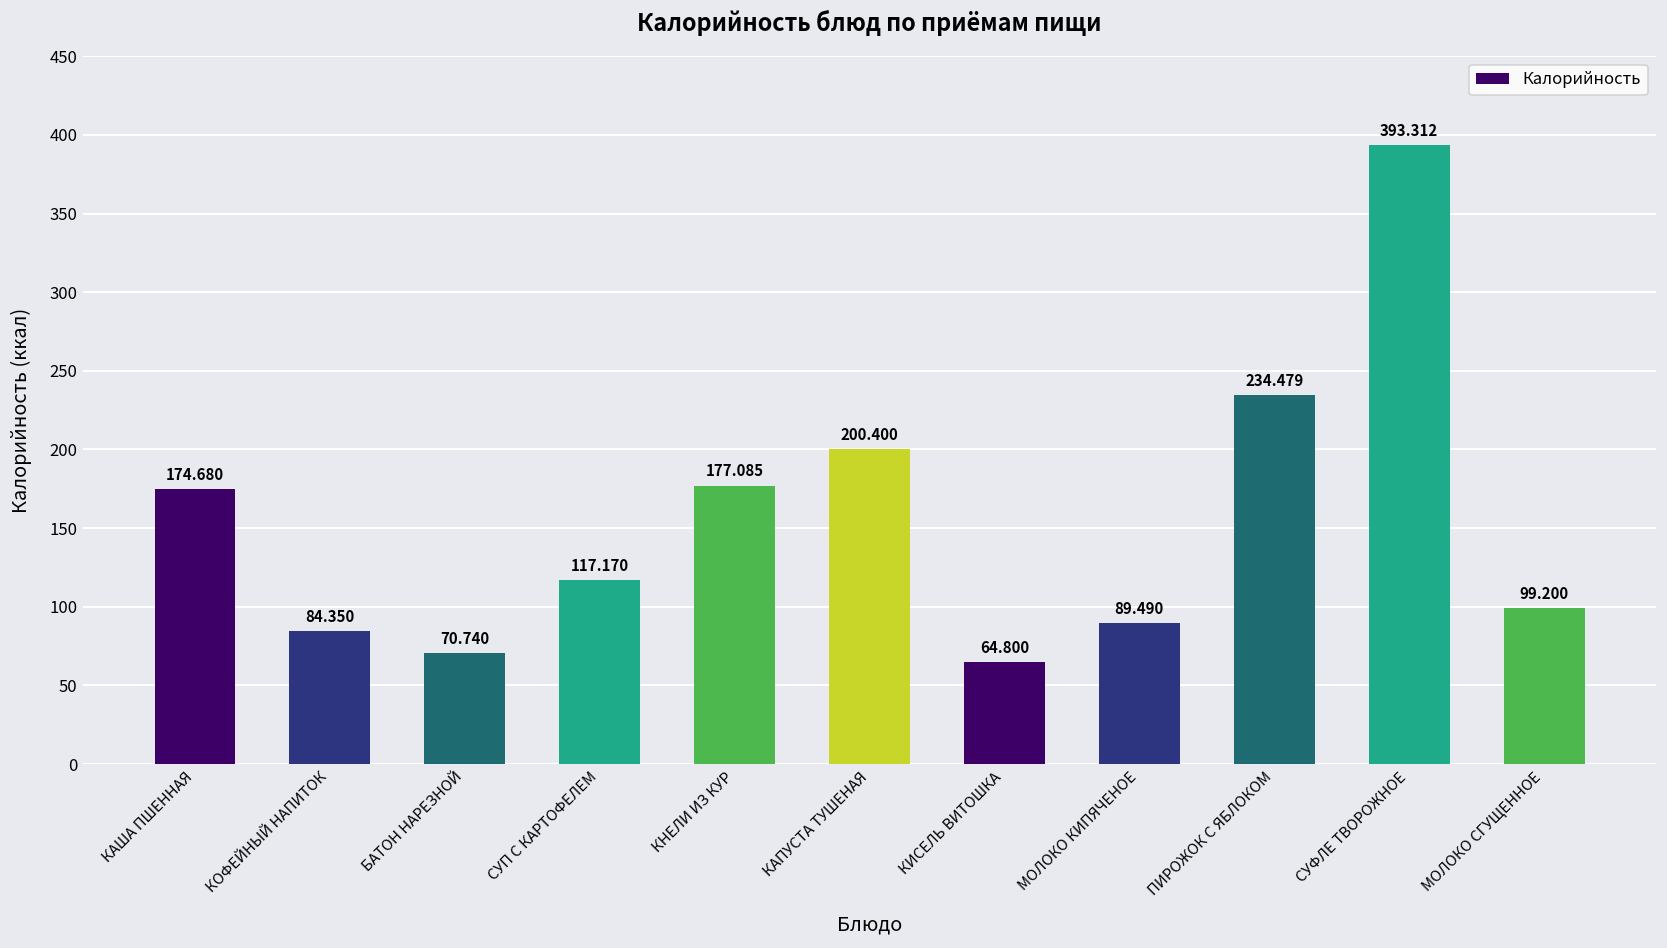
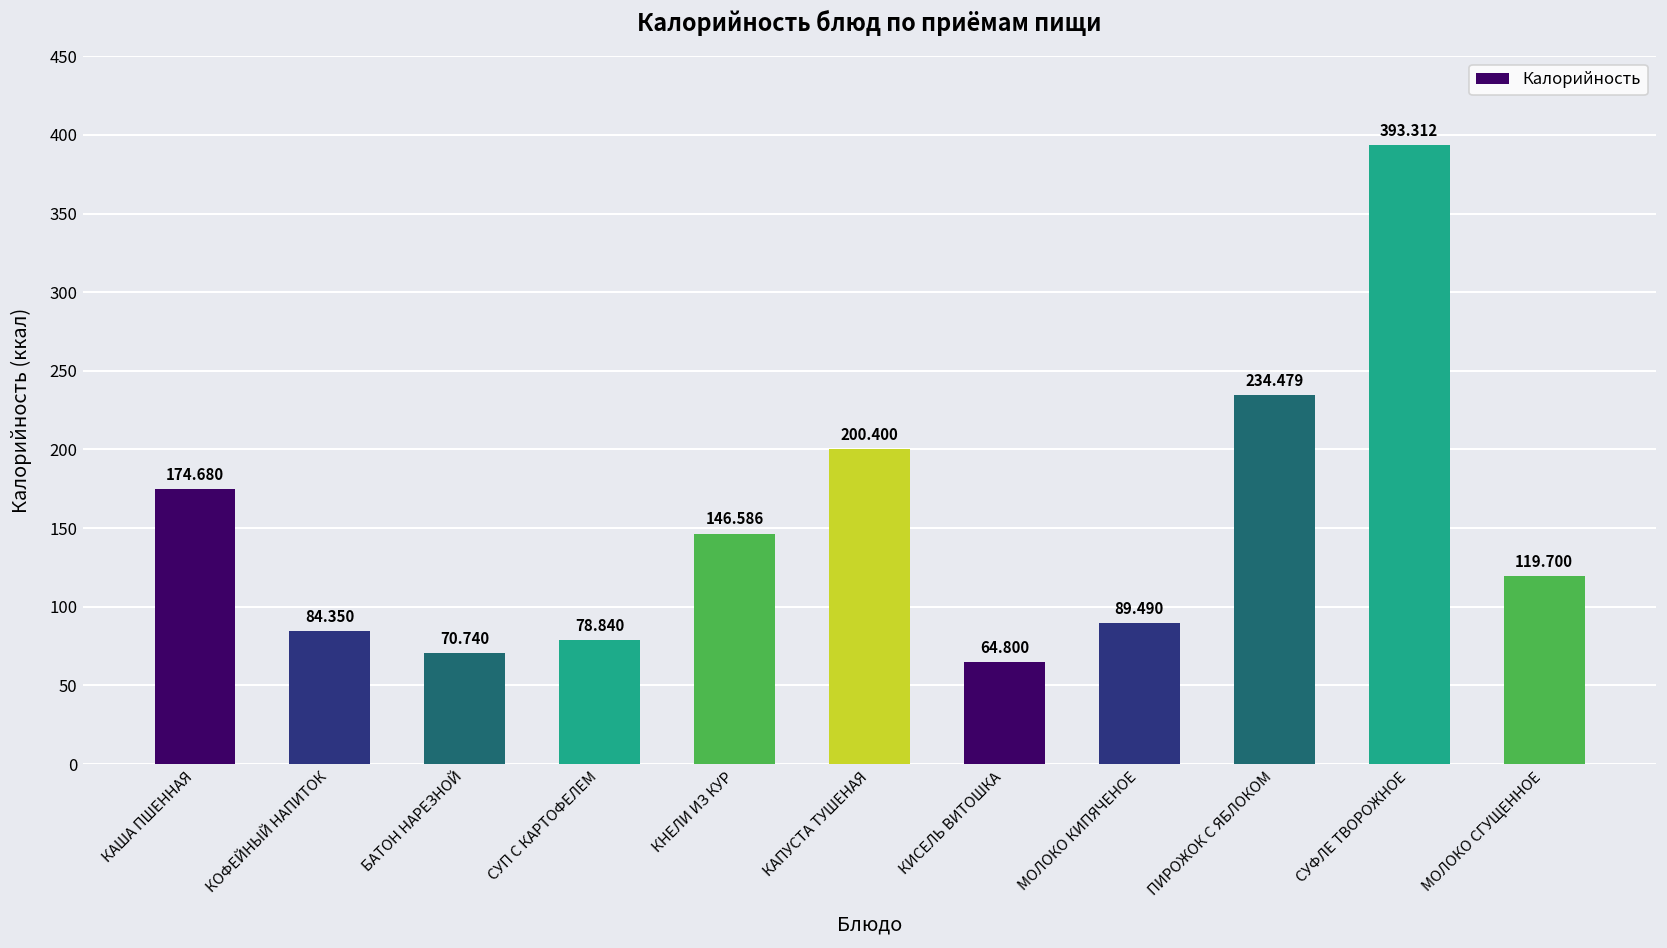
СУП С КАРТОФЕЛЕМ: 117.170 -> 78.840
КНЕЛИ ИЗ КУР: 177.085 -> 146.586
МОЛОКО СГУЩЕННОЕ: 99.200 -> 119.700
